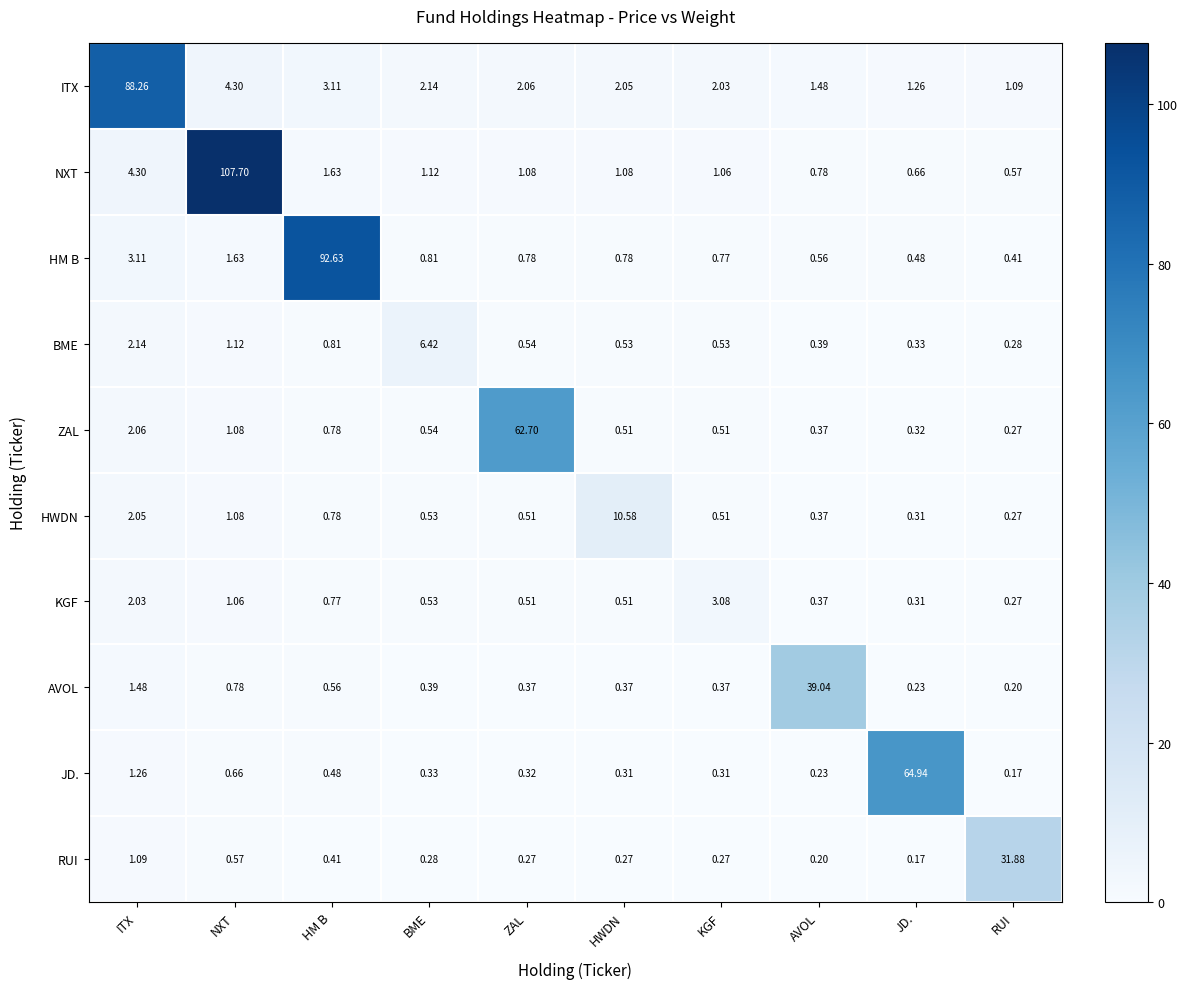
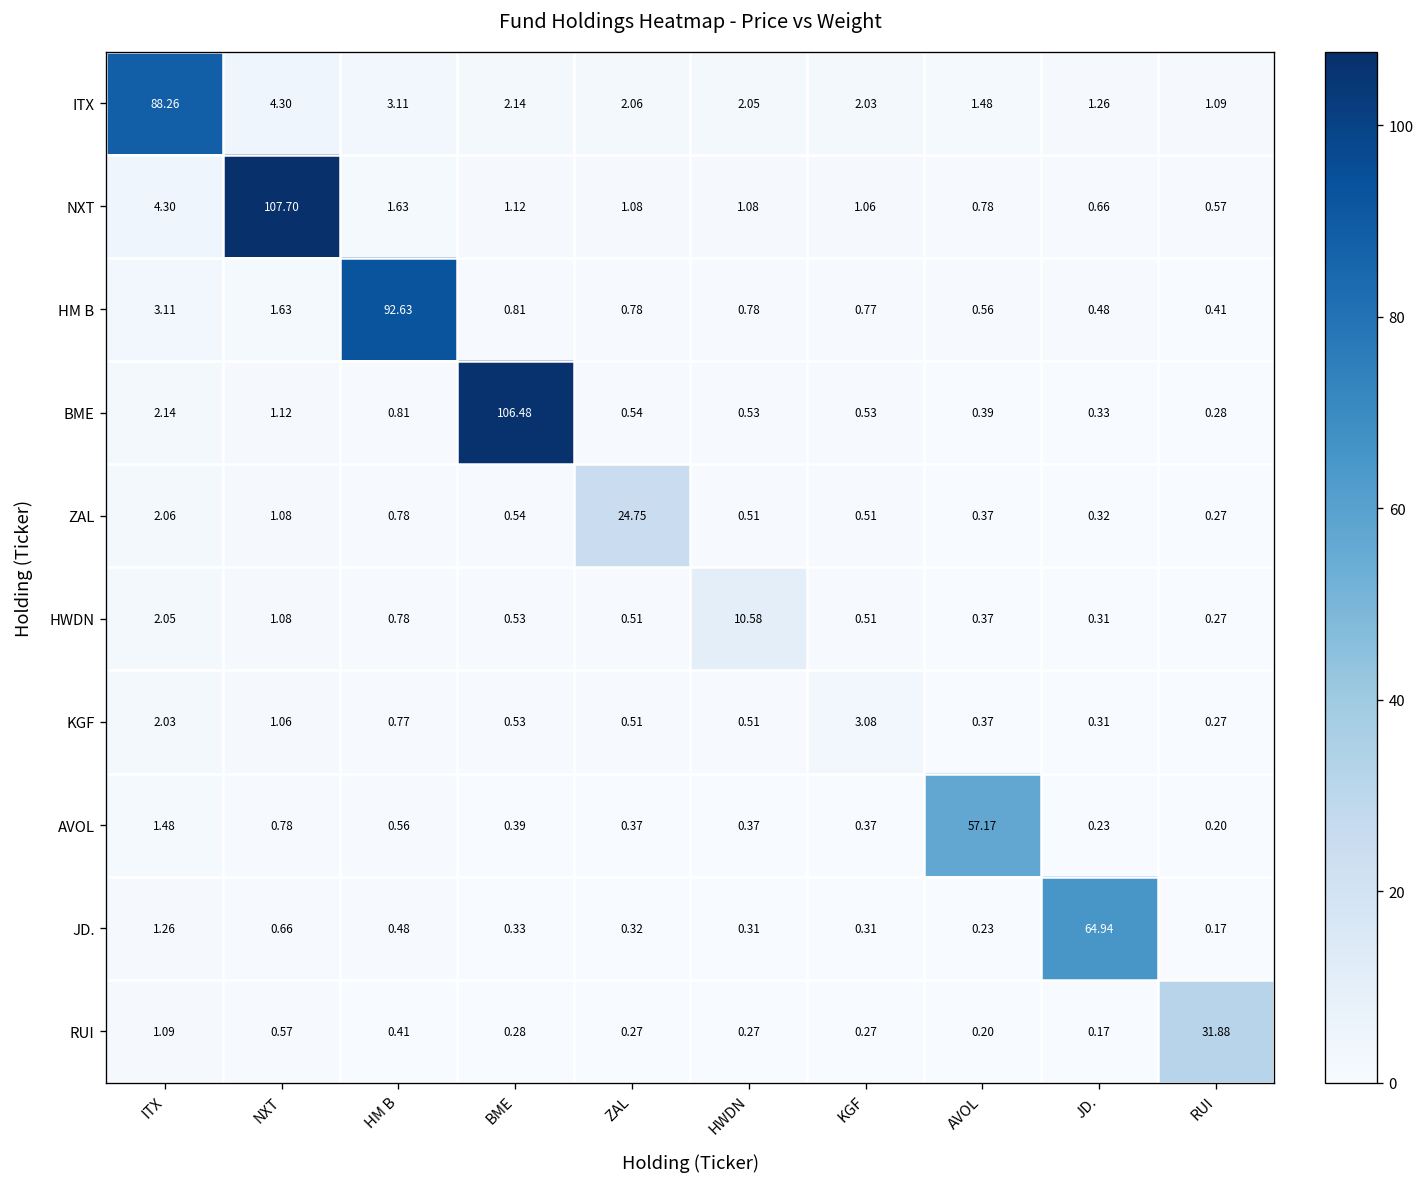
BME, BME: 6.42 -> 106.48
ZAL, ZAL: 62.70 -> 24.75
AVOL, AVOL: 39.04 -> 57.17
